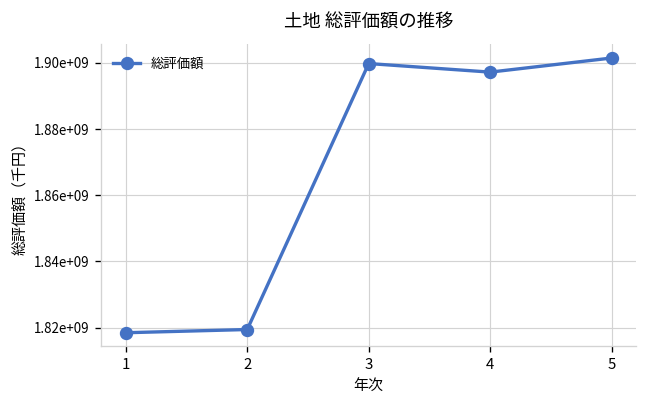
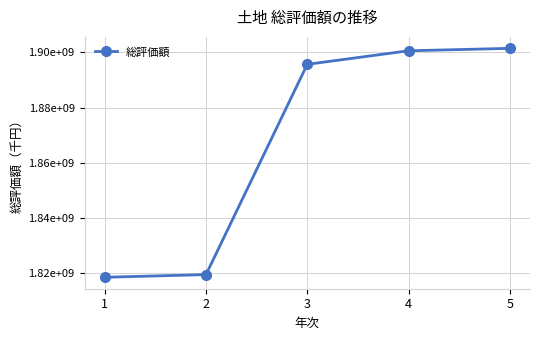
3: 1900000000 -> 1896000000
4: 1897000000 -> 1901000000
